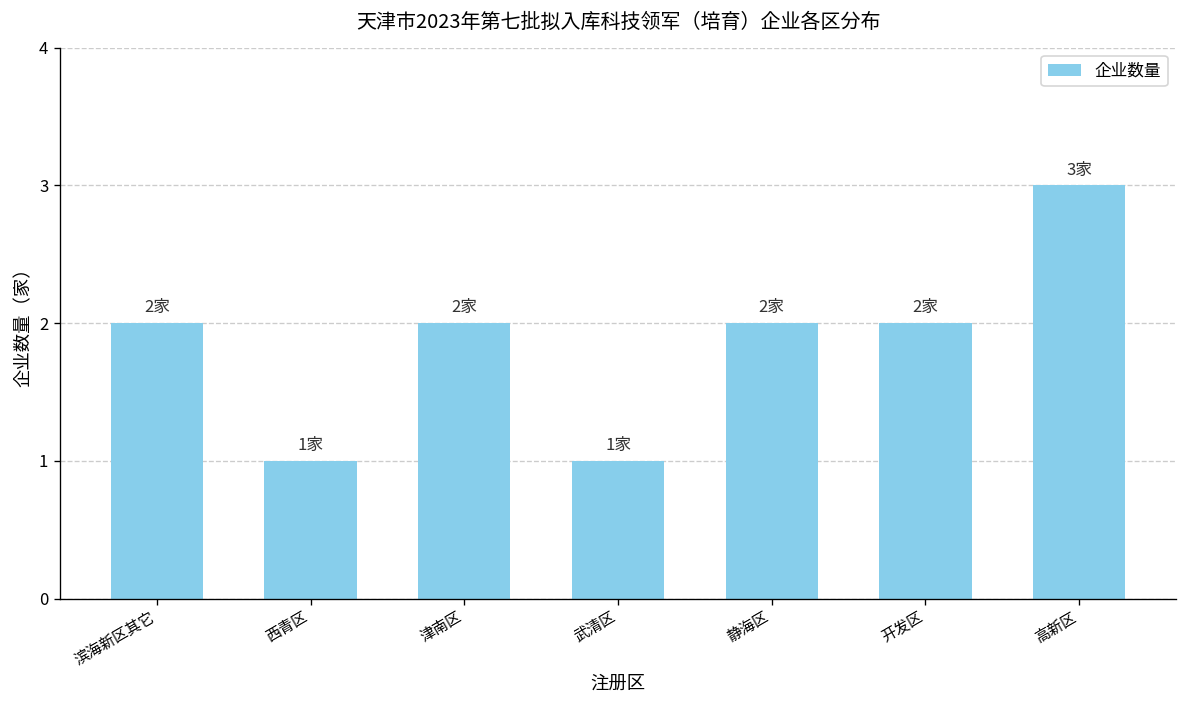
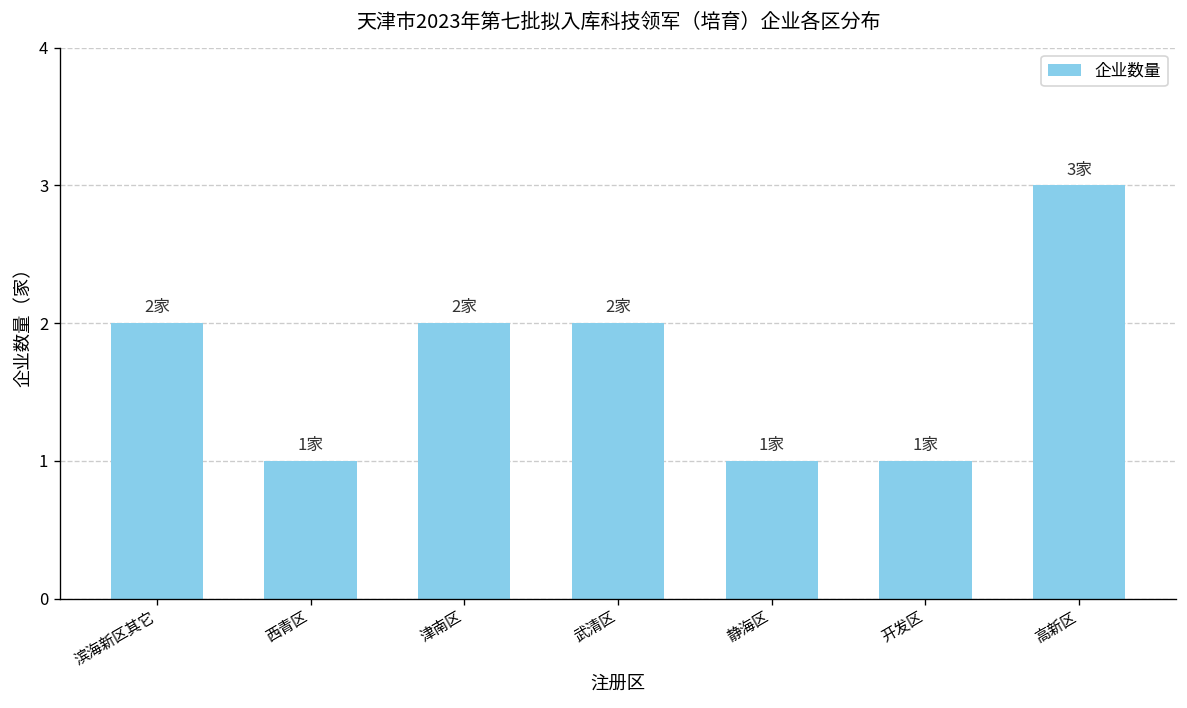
武清区: 1家 -> 2家
静海区: 2家 -> 1家
开发区: 2家 -> 1家
